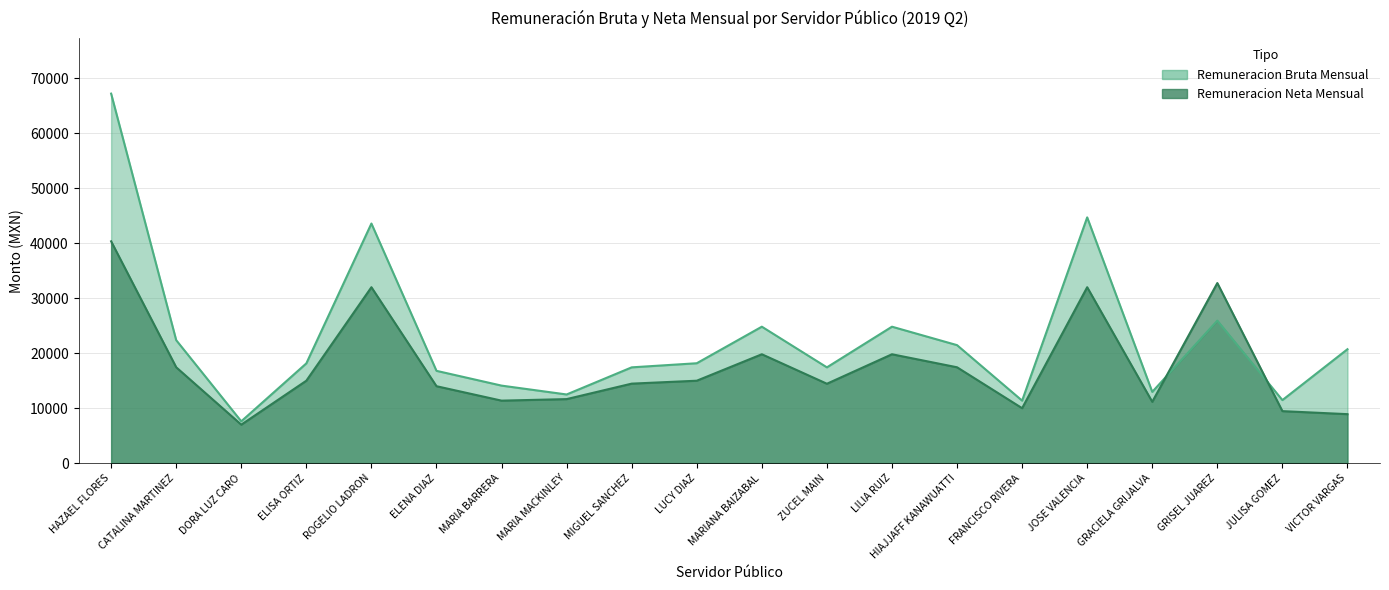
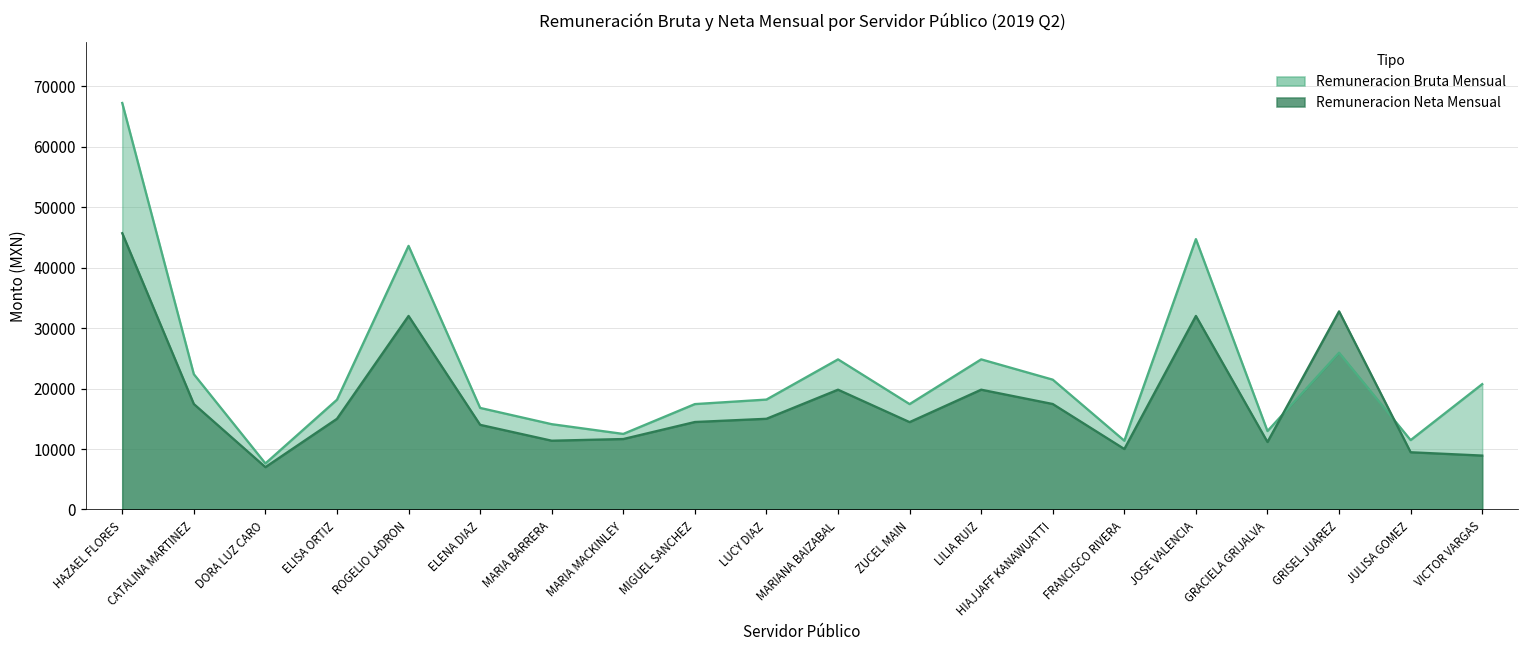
Remuneracion Neta Mensual, HAZAEL FLORES: 40000 -> 46000
